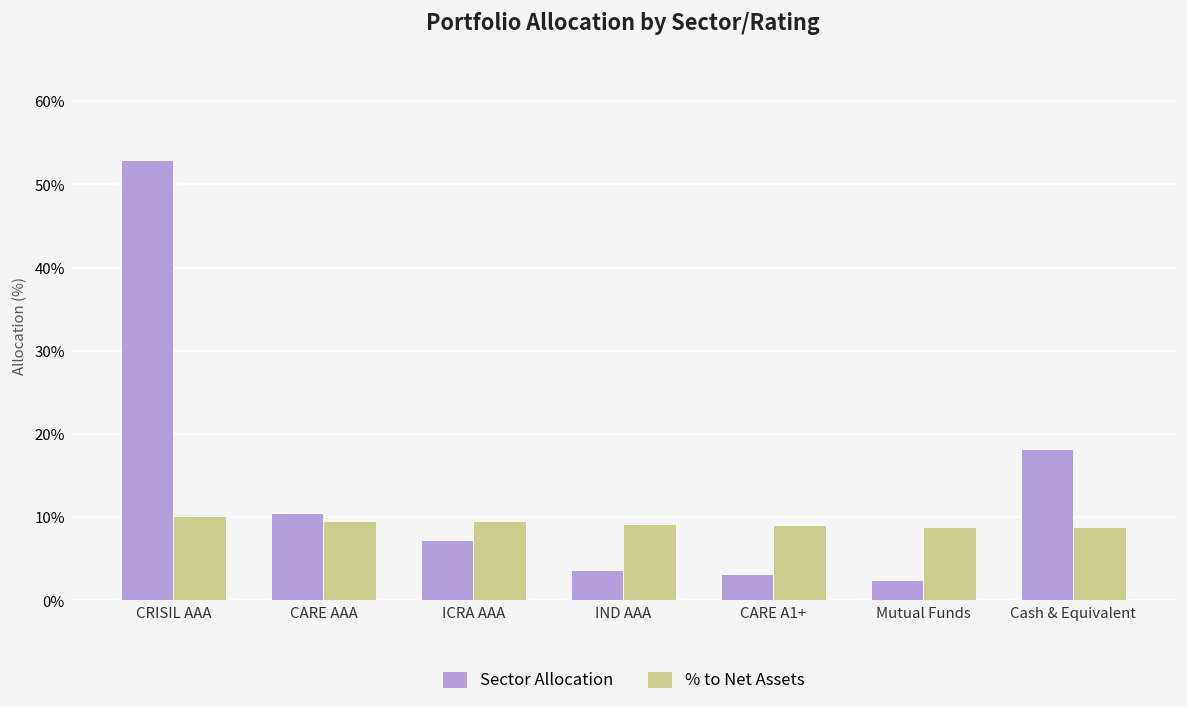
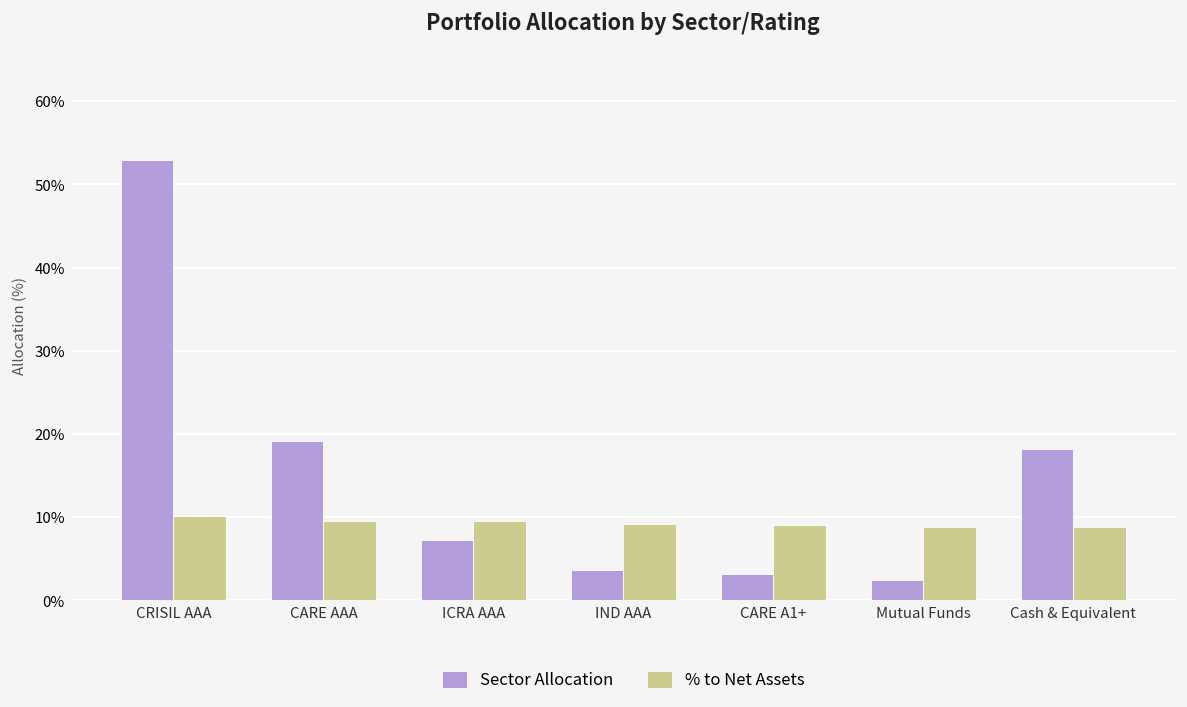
Sector Allocation, CARE AAA: 10% -> 19%
